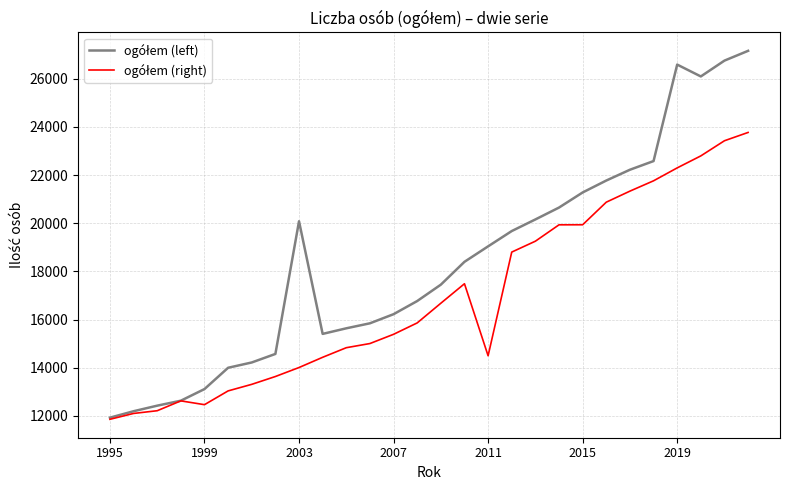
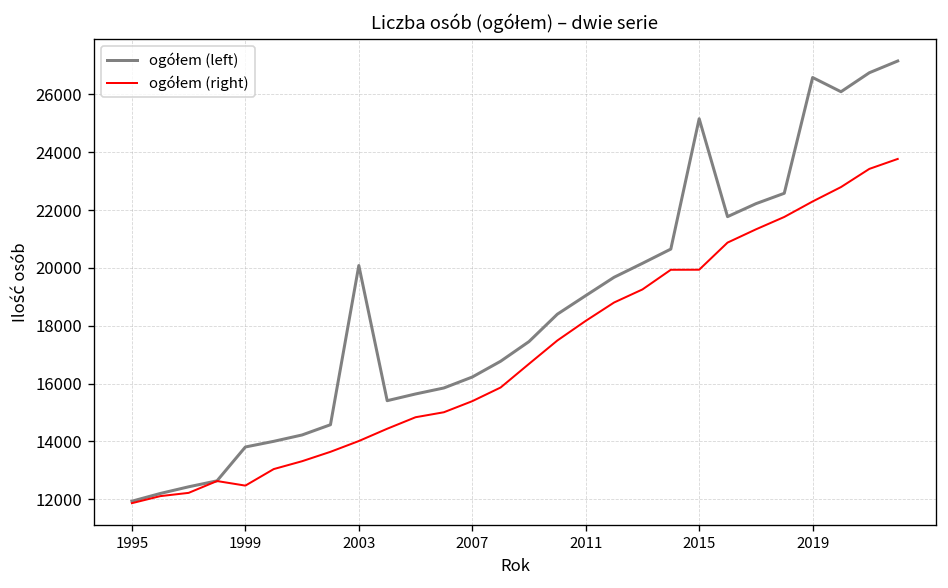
ogółem (left), 1999: 13100 -> 13800
ogółem (right), 2011: 14500 -> 18200
ogółem (left), 2015: 21300 -> 25200
